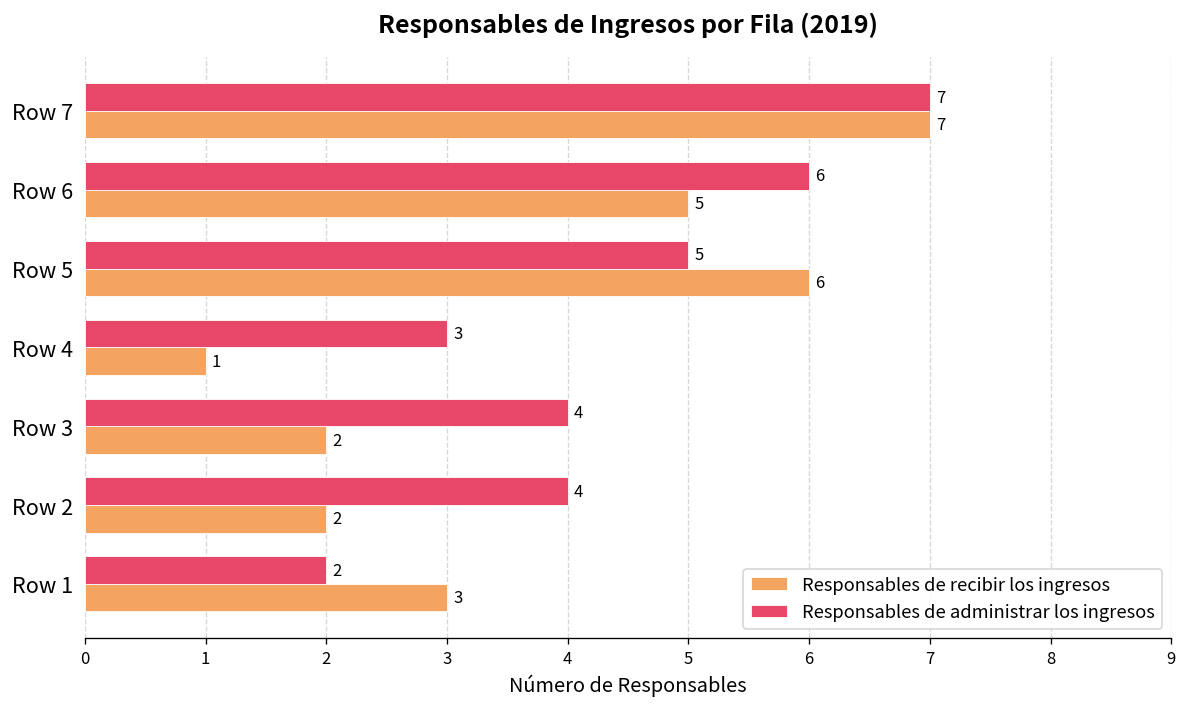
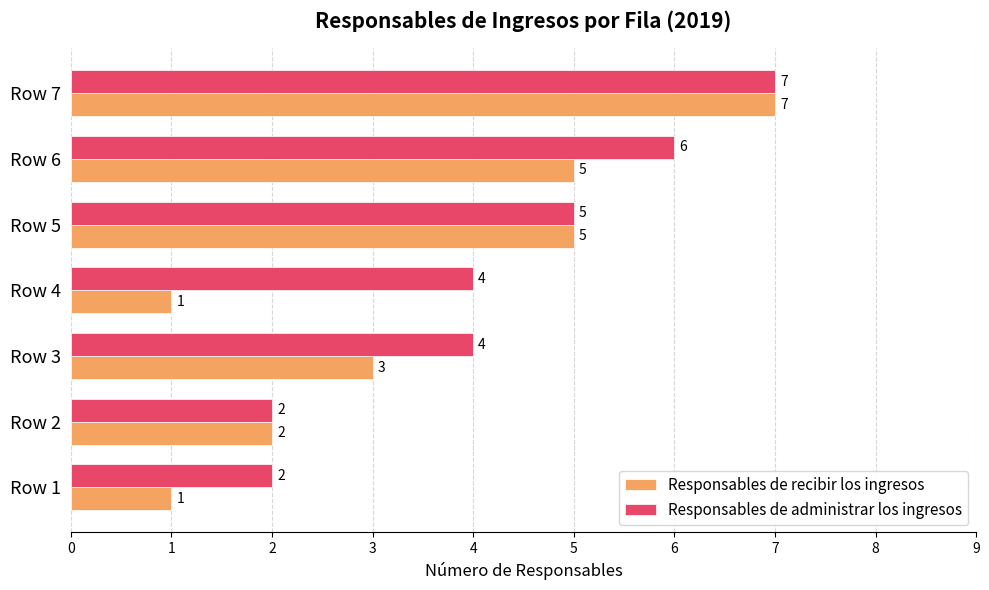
Responsables de recibir los ingresos, Row 5: 6 -> 5
Responsables de administrar los ingresos, Row 4: 3 -> 4
Responsables de recibir los ingresos, Row 3: 2 -> 3
Responsables de administrar los ingresos, Row 2: 4 -> 2
Responsables de recibir los ingresos, Row 1: 3 -> 1
